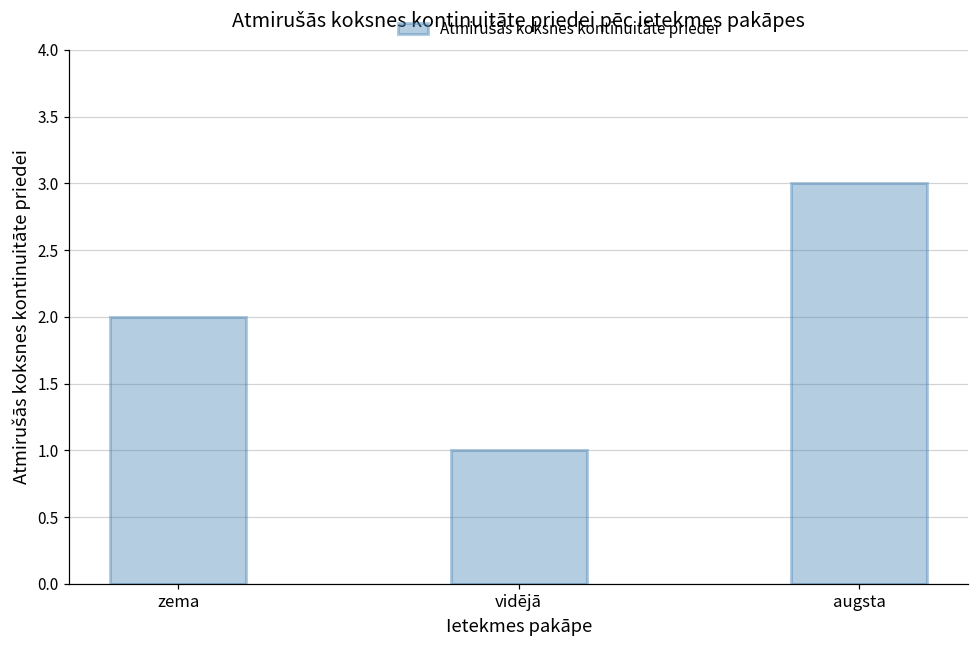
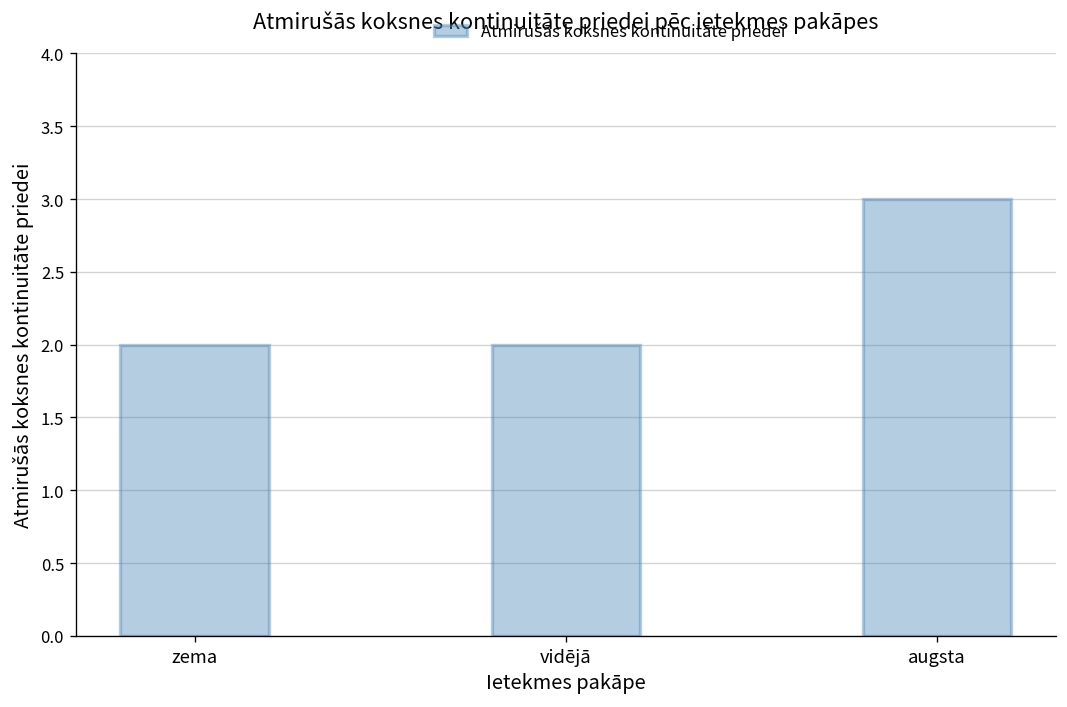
vidējā: 1 -> 2
